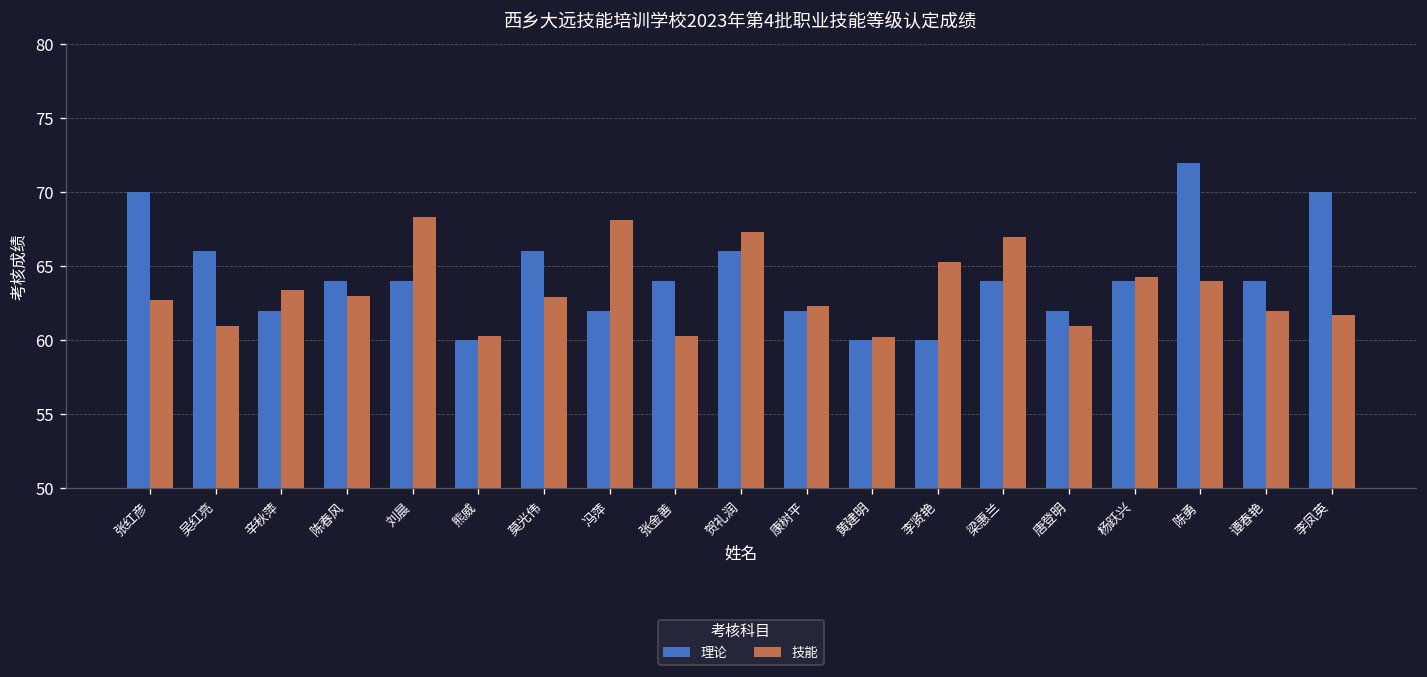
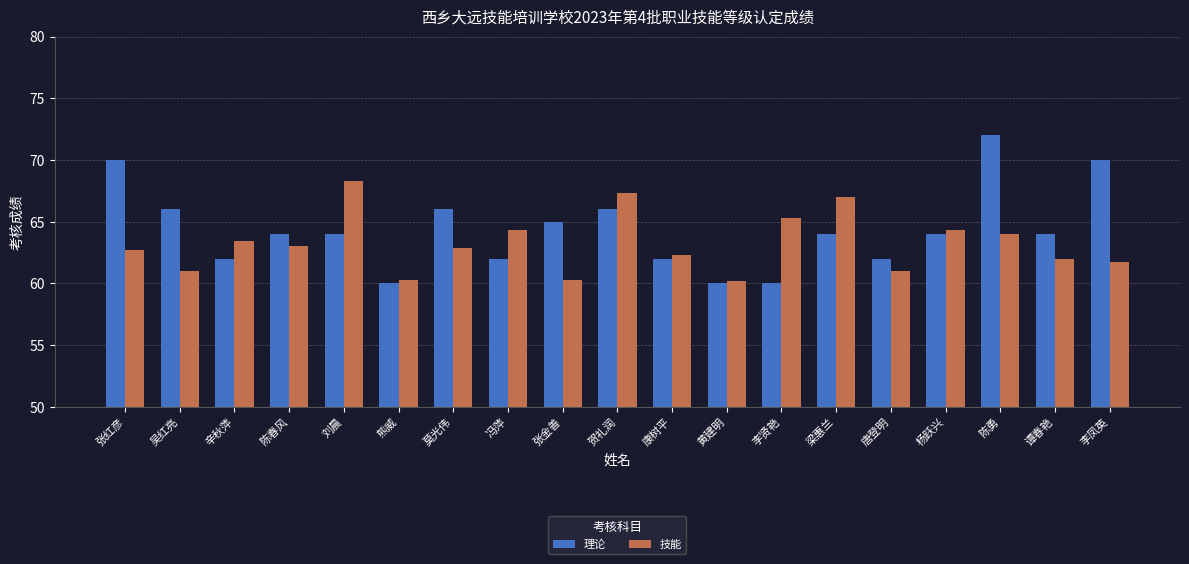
技能, 冯萍: 68.1 -> 64.3
理论, 张金善: 64 -> 65
